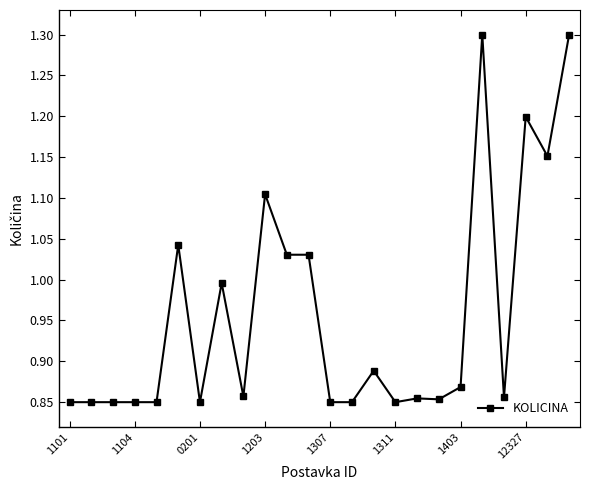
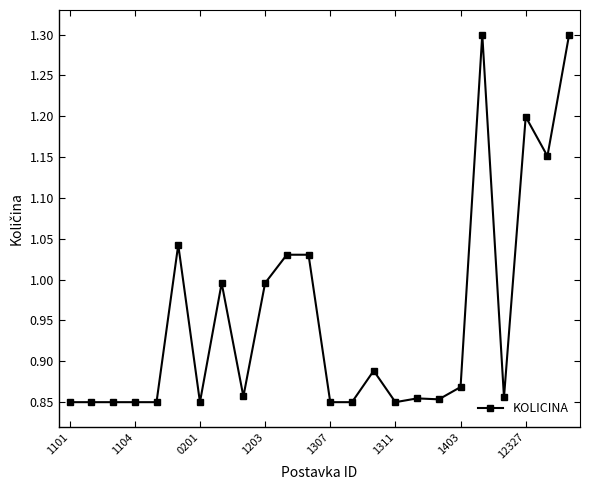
1203: 1.10 -> 1.00
